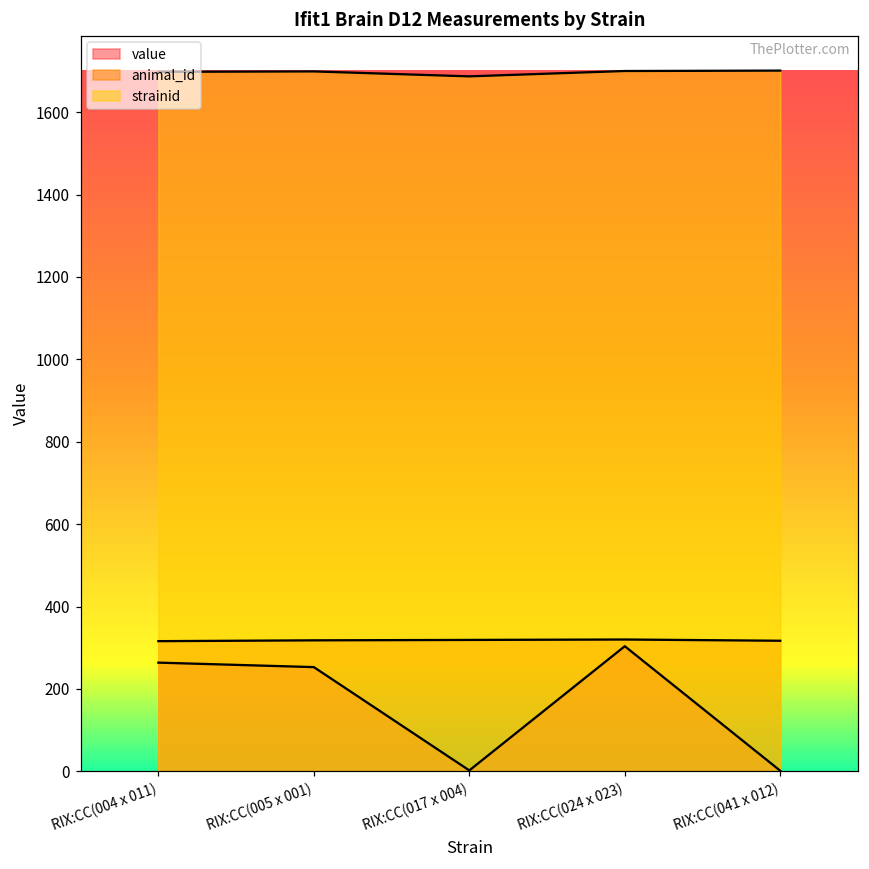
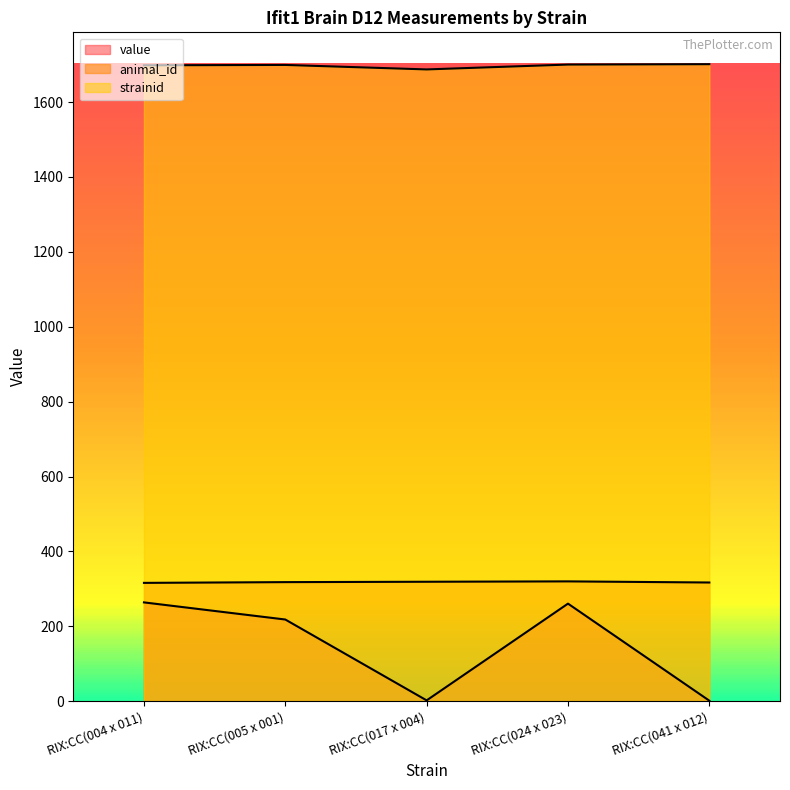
value, RIX:CC(005 x 001): 250 -> 220
value, RIX:CC(024 x 023): 300 -> 260
